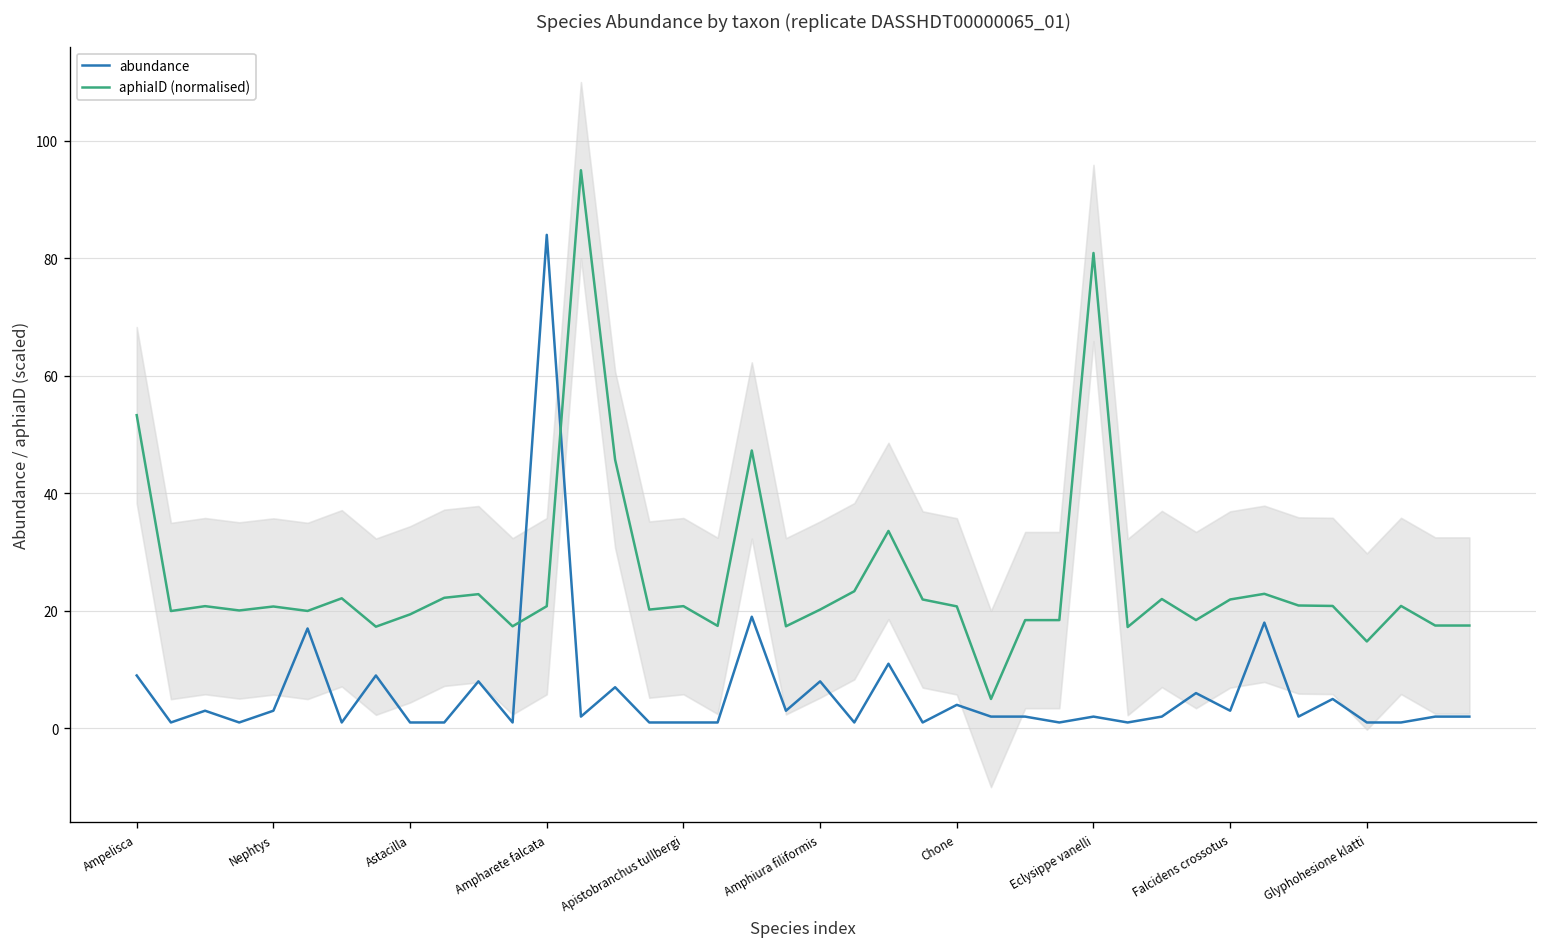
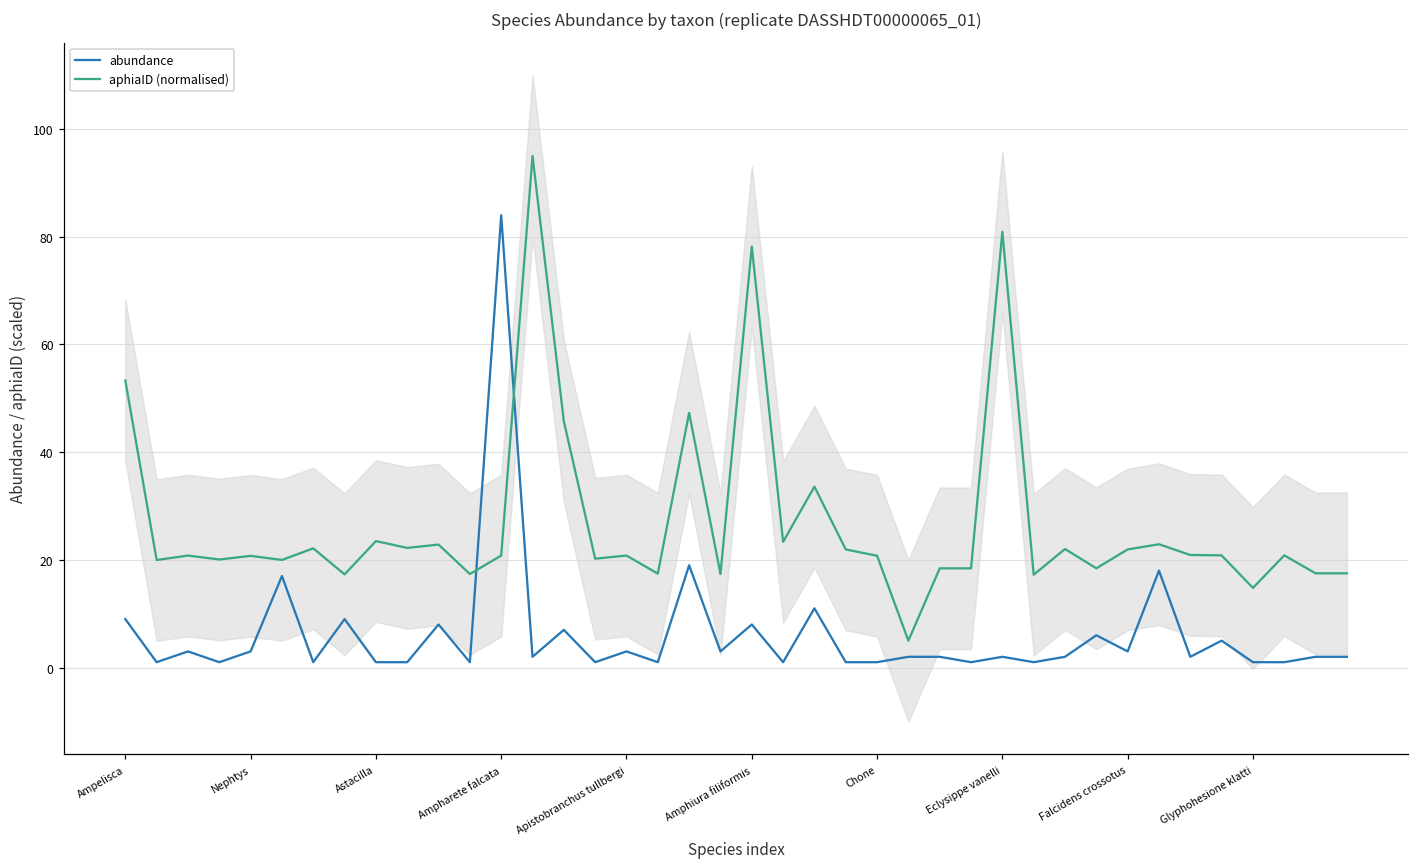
aphiaID (normalised), Astacilla: 19 -> 23
abundance, Apistobranchus tullbergi: 1 -> 3
aphiaID (normalised), Amphiura filiformis: 20 -> 78
abundance, Chone: 4 -> 1
